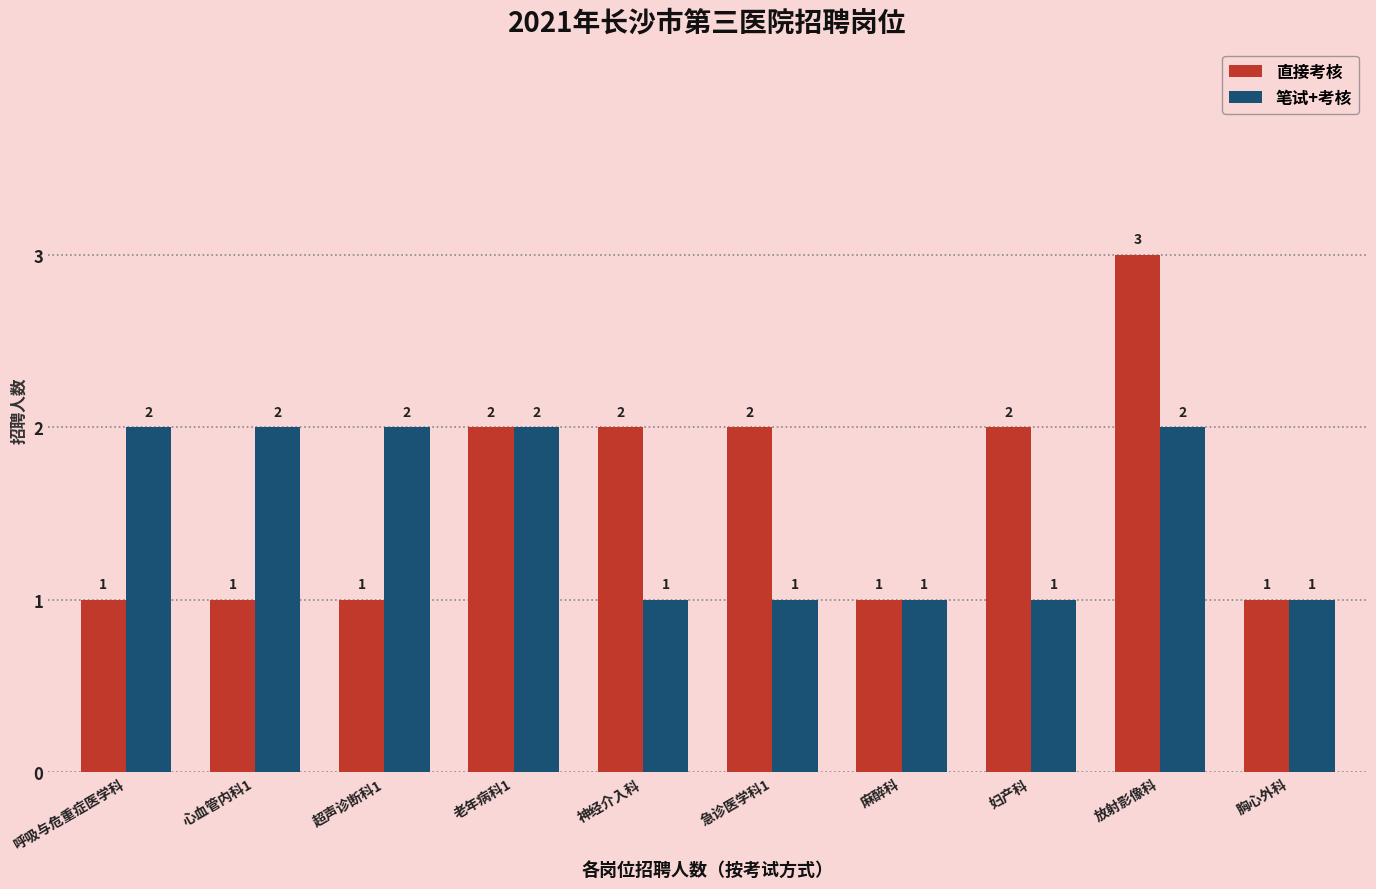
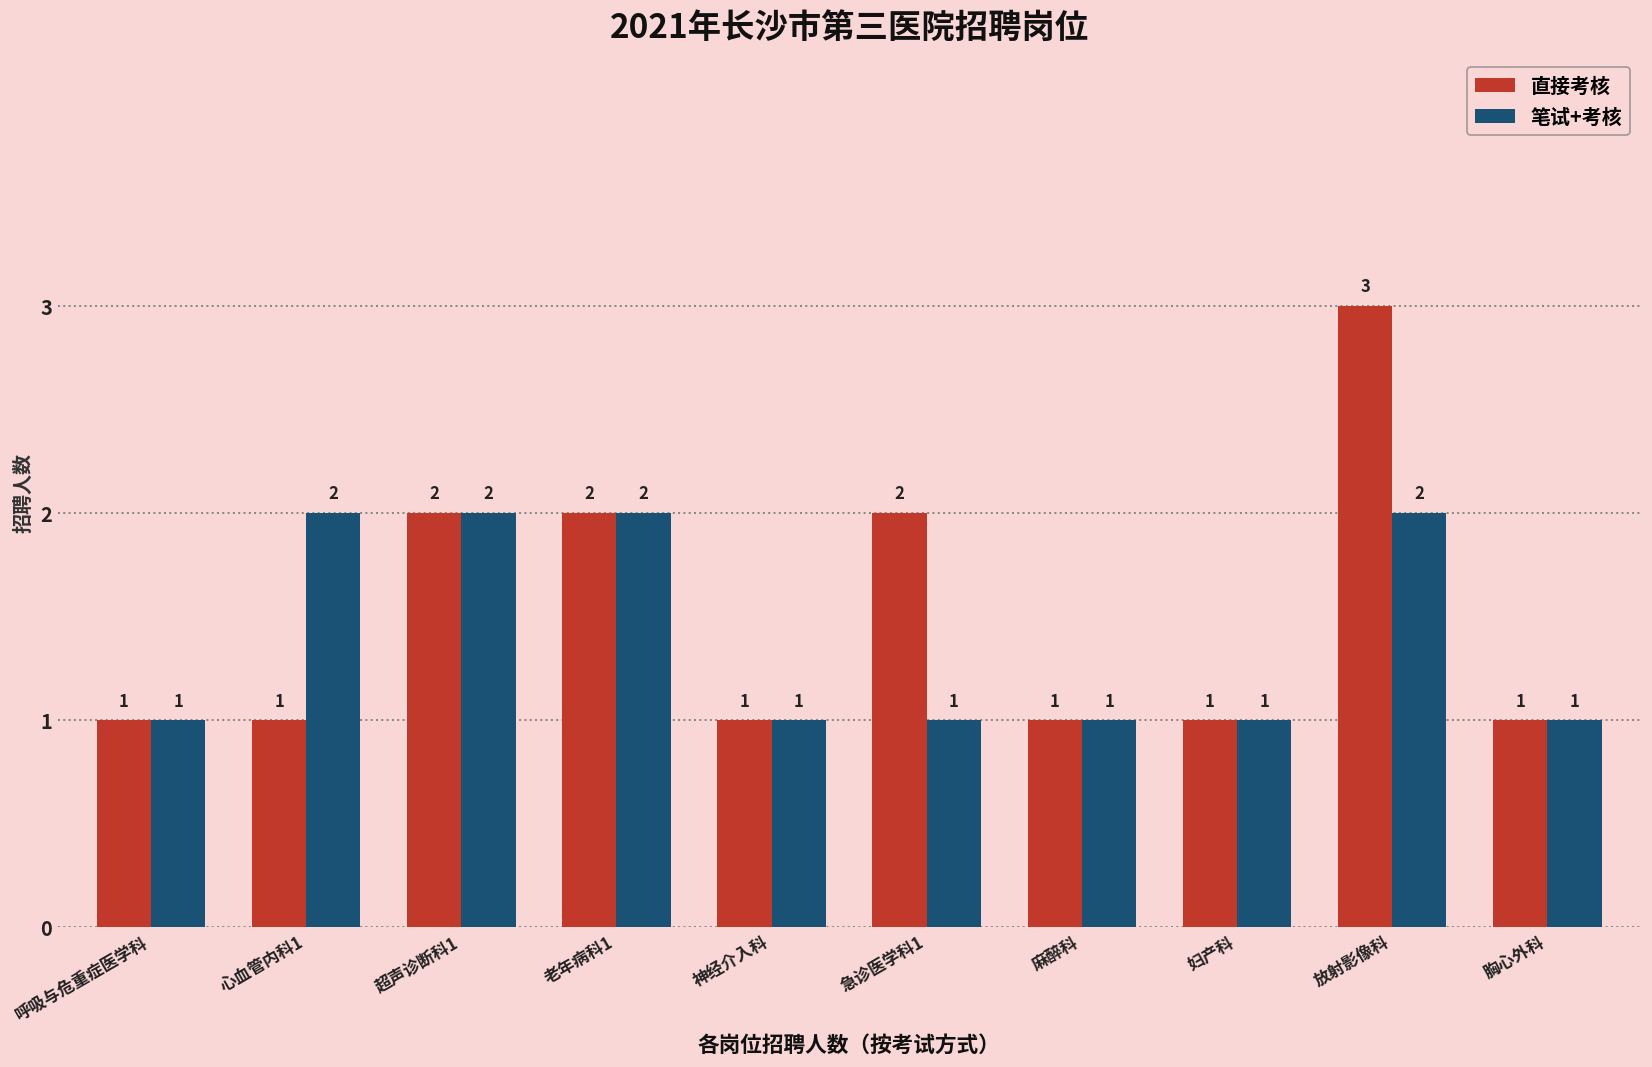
笔试+考核, 呼吸与危重症医学科: 2 -> 1
直接考核, 超声诊断科1: 1 -> 2
直接考核, 神经介入科: 2 -> 1
直接考核, 妇产科: 2 -> 1
